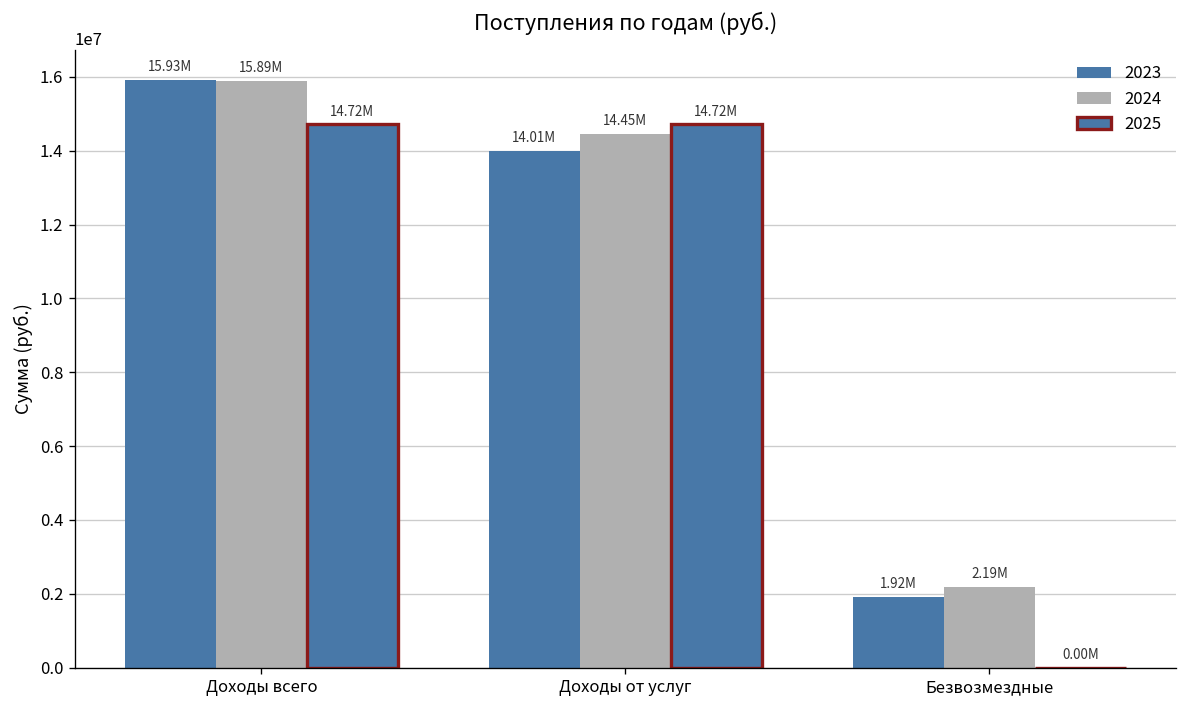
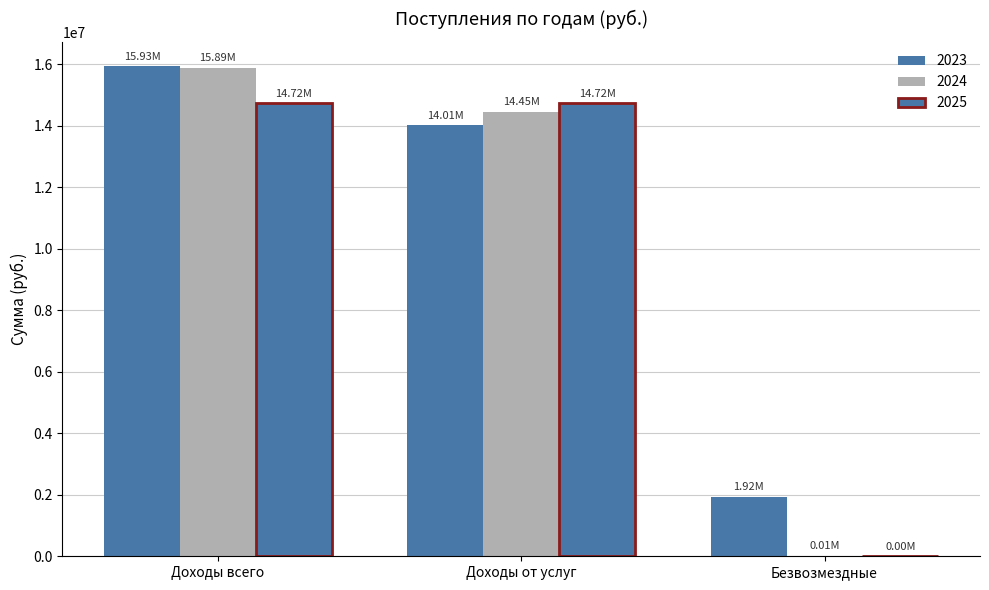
2024, Безвозмездные: 2.19M -> 0.01M
